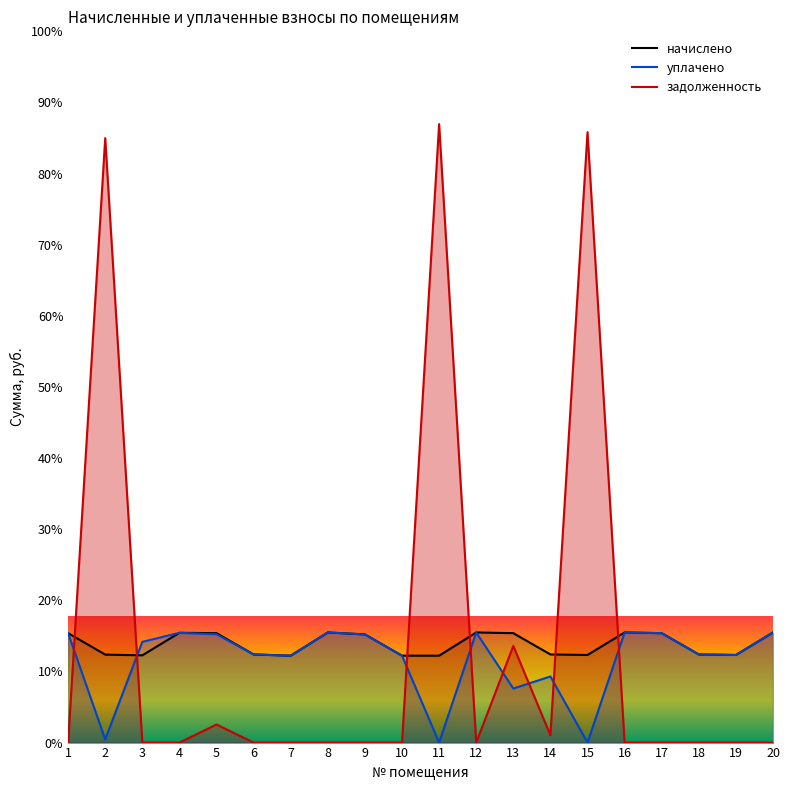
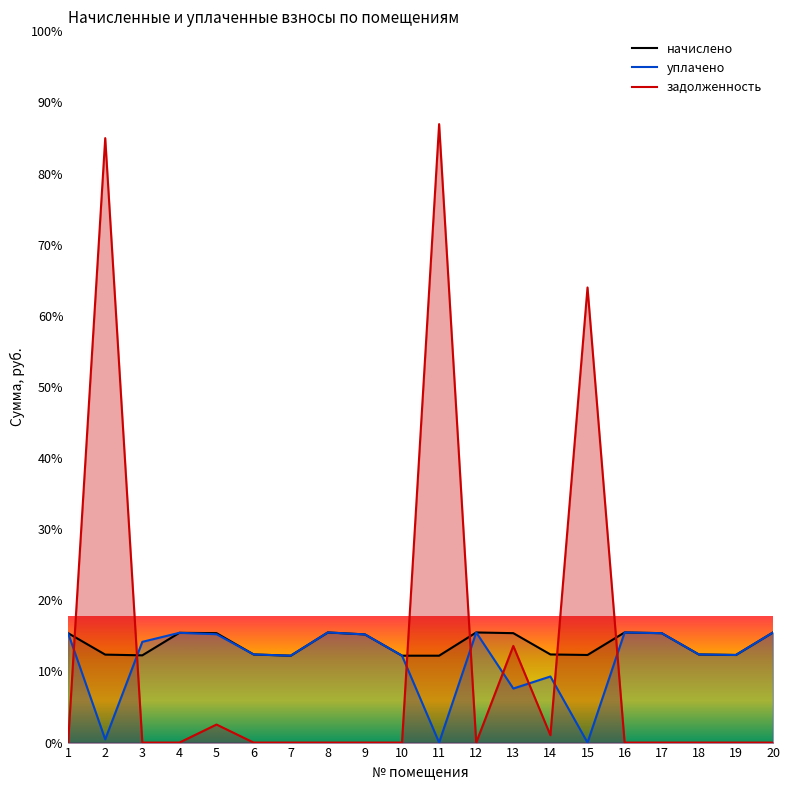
задолженность, 15: 86% -> 64%
